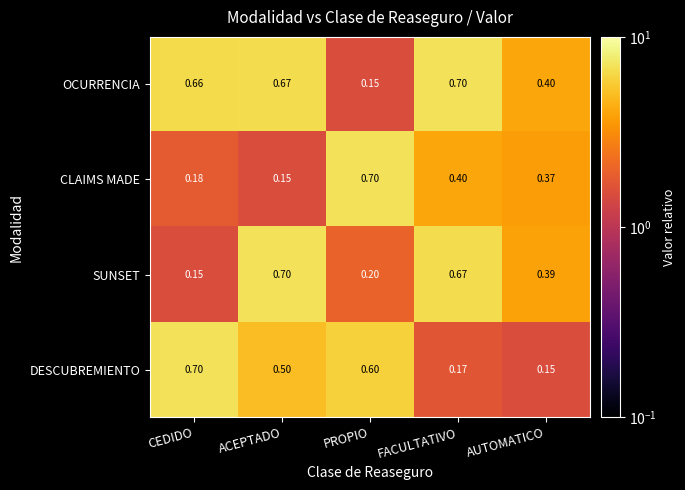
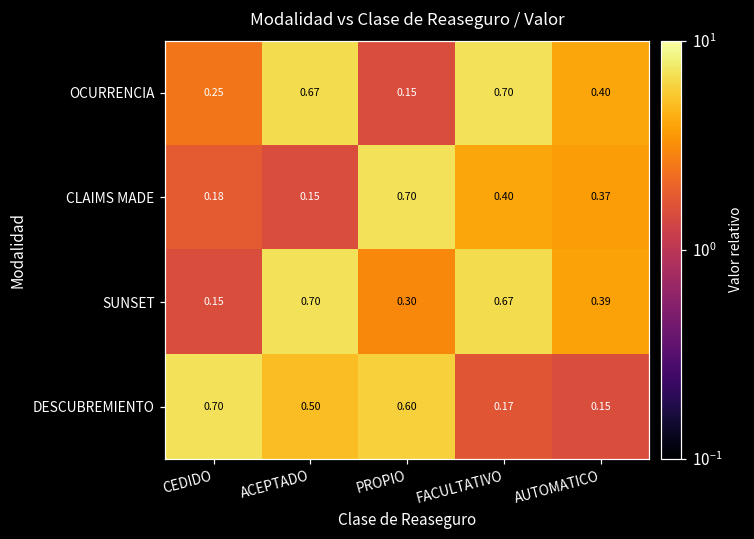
OCURRENCIA, CEDIDO: 0.66 -> 0.25
SUNSET, PROPIO: 0.20 -> 0.30
